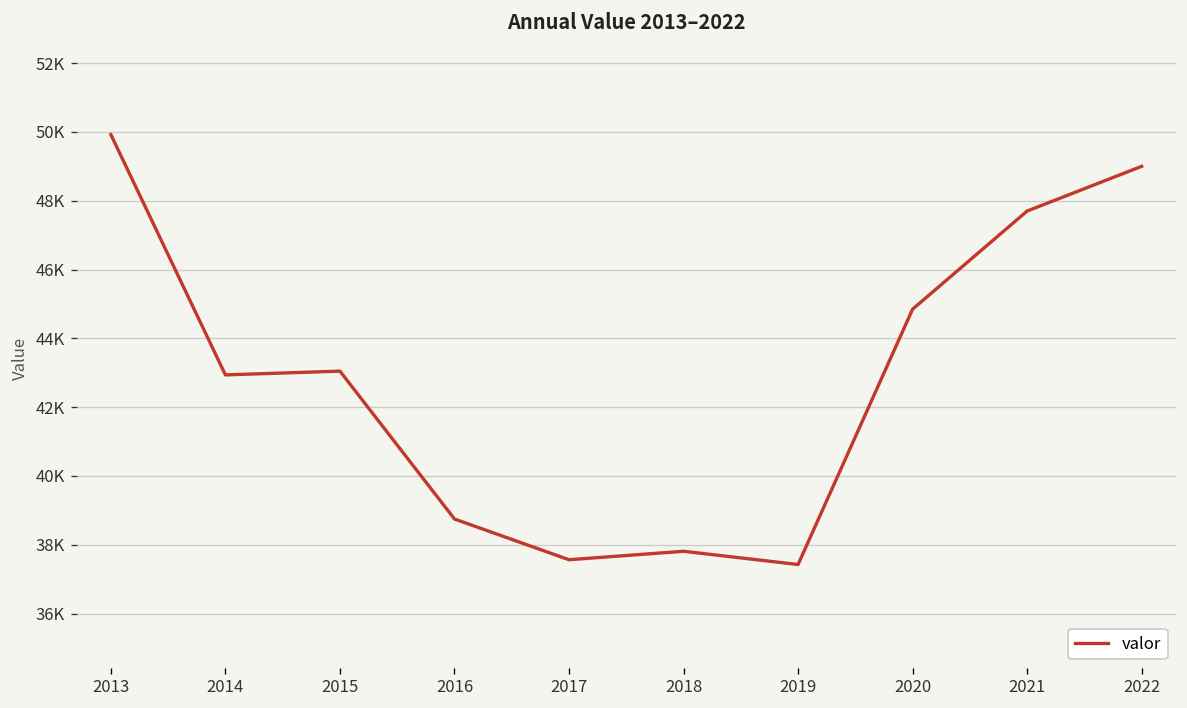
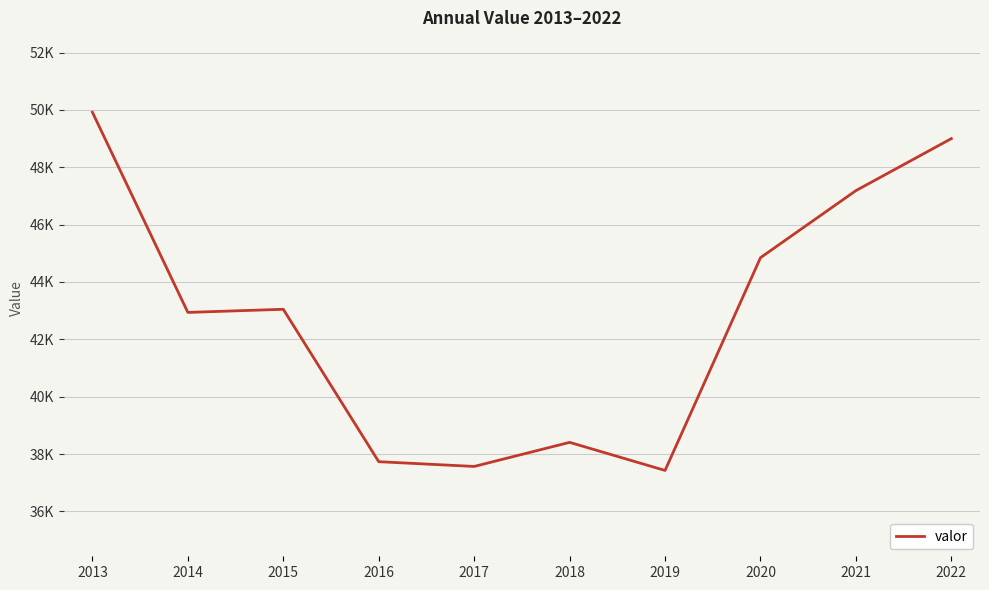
2016: 38800 -> 37700
2018: 37800 -> 38400
2021: 47700 -> 47200
